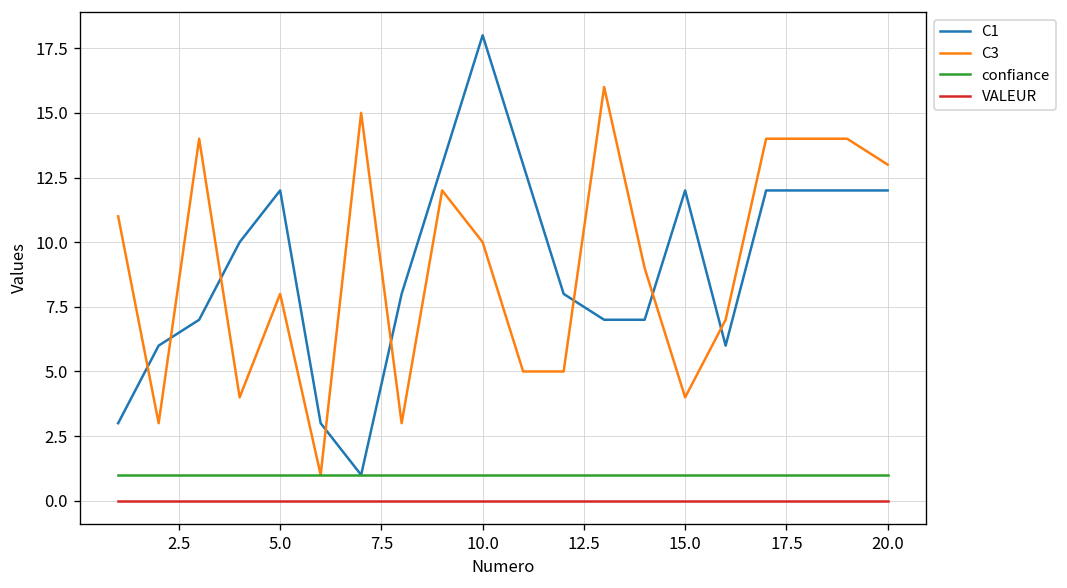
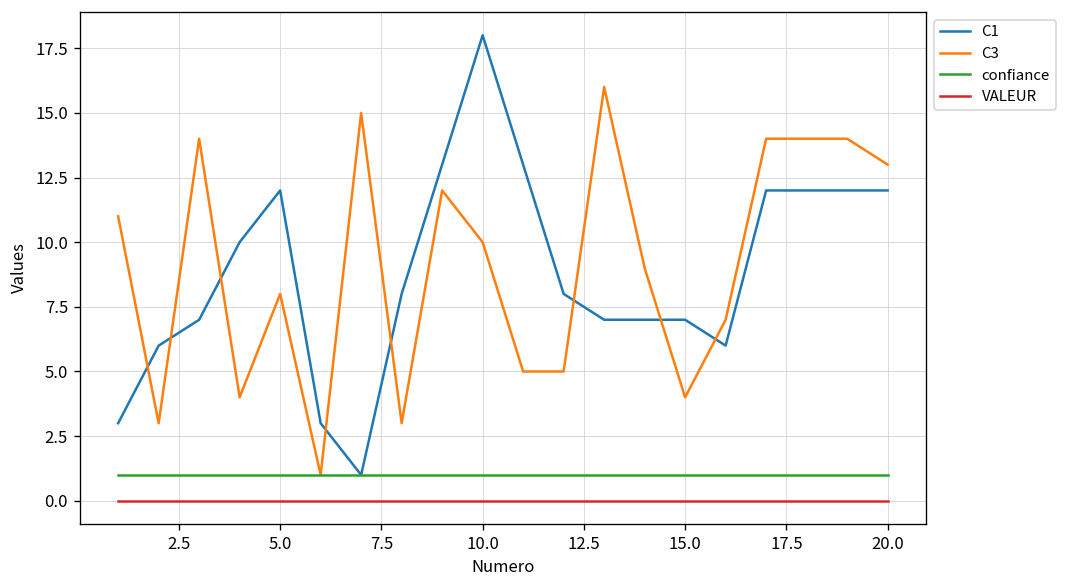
C1, 15.0: 12 -> 7
